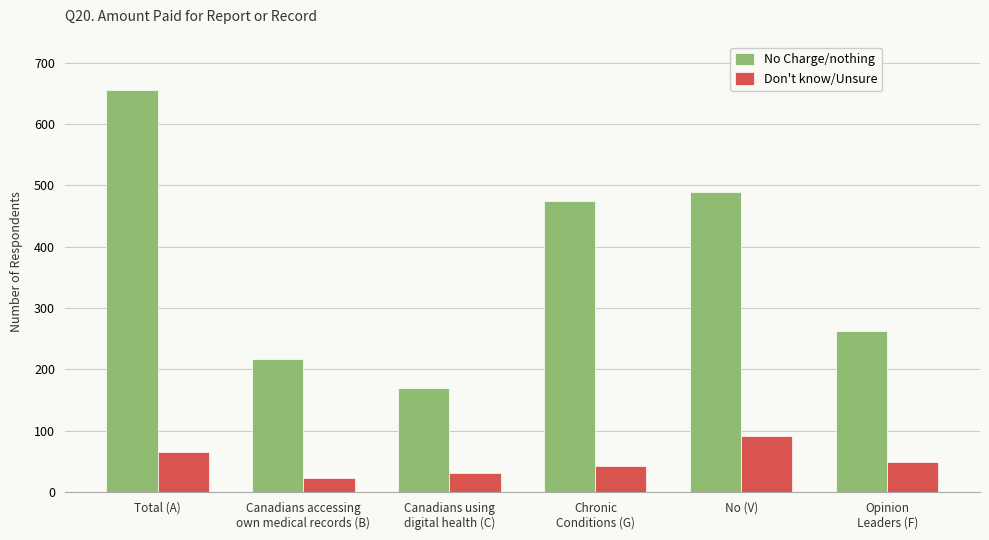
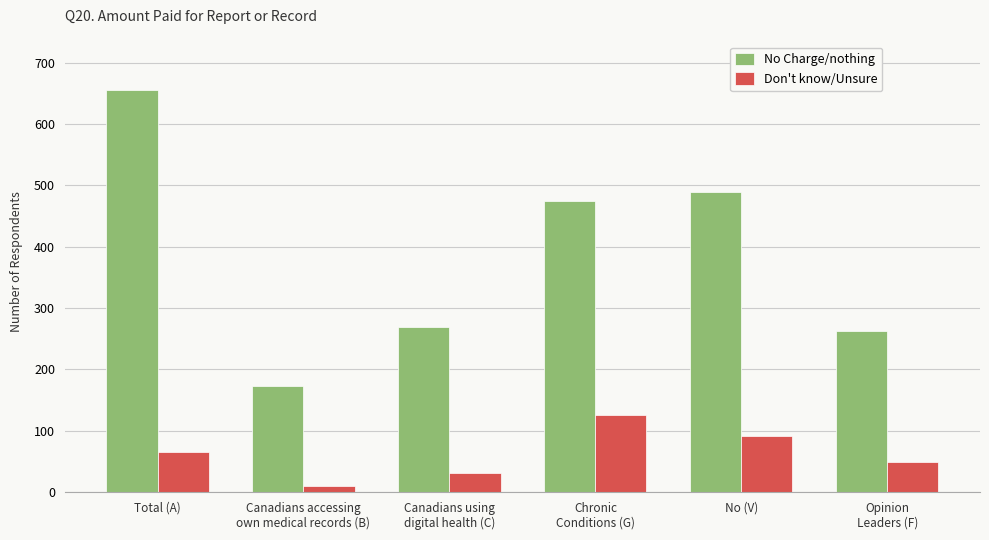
No Charge/nothing, Canadians accessing own medical records (B): 220 -> 170
Don't know/Unsure, Canadians accessing own medical records (B): 20 -> 10
No Charge/nothing, Canadians using digital health (C): 170 -> 270
Don't know/Unsure, Chronic Conditions (G): 40 -> 130
